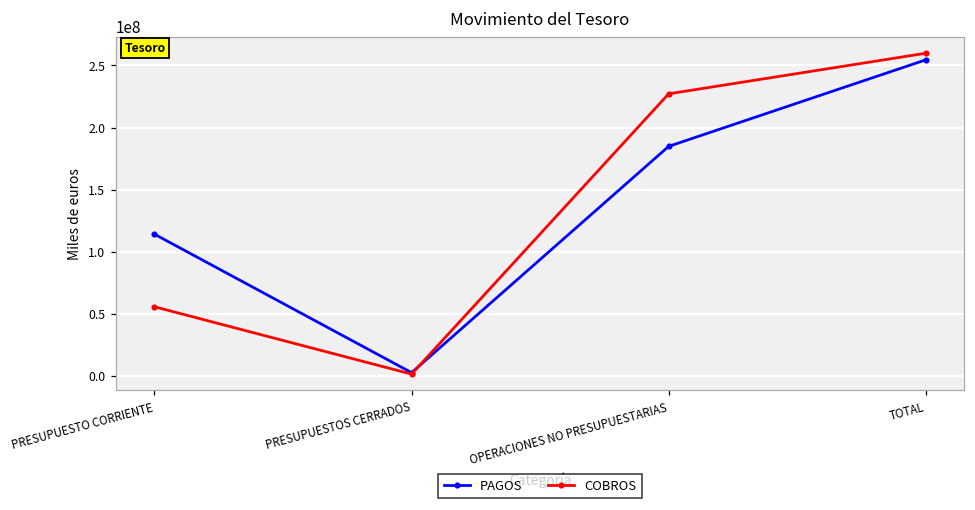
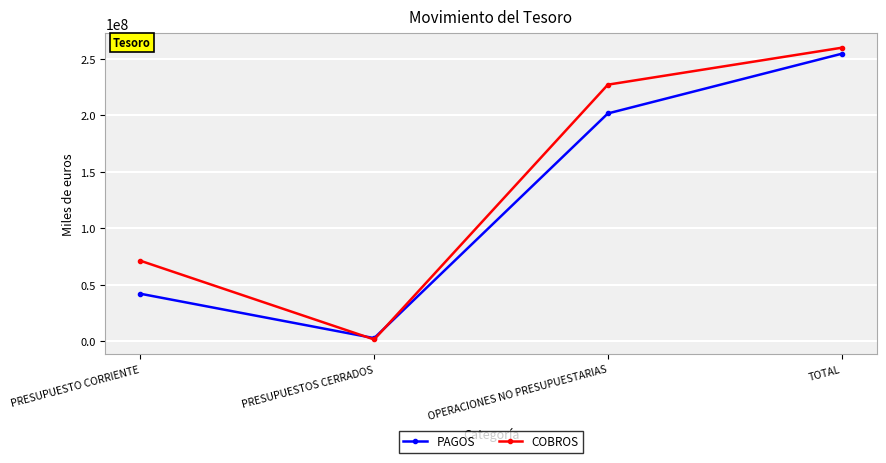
PAGOS, PRESUPUESTO CORRIENTE: 114000000 -> 42000000
COBROS, PRESUPUESTO CORRIENTE: 56000000 -> 71000000
PAGOS, OPERACIONES NO PRESUPUESTARIAS: 185000000 -> 202000000
